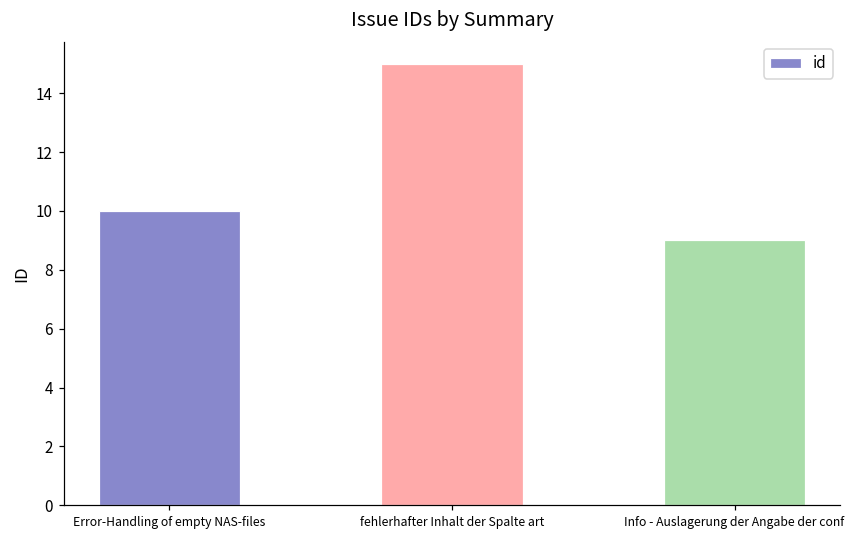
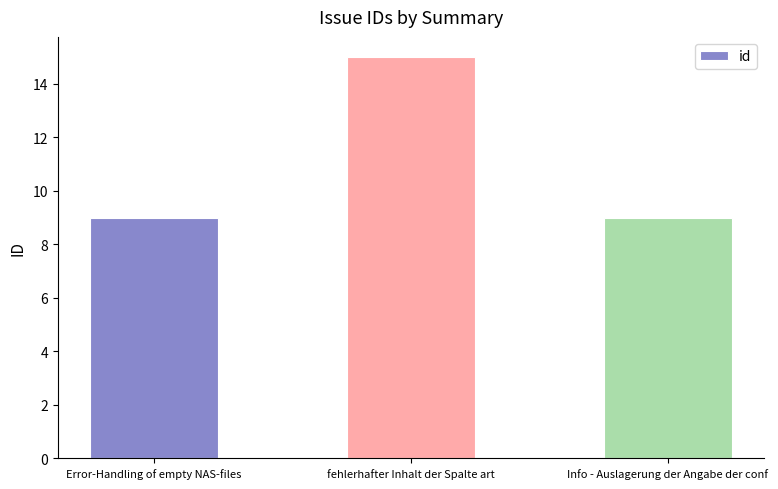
Error-Handling of empty NAS-files: 10 -> 9
